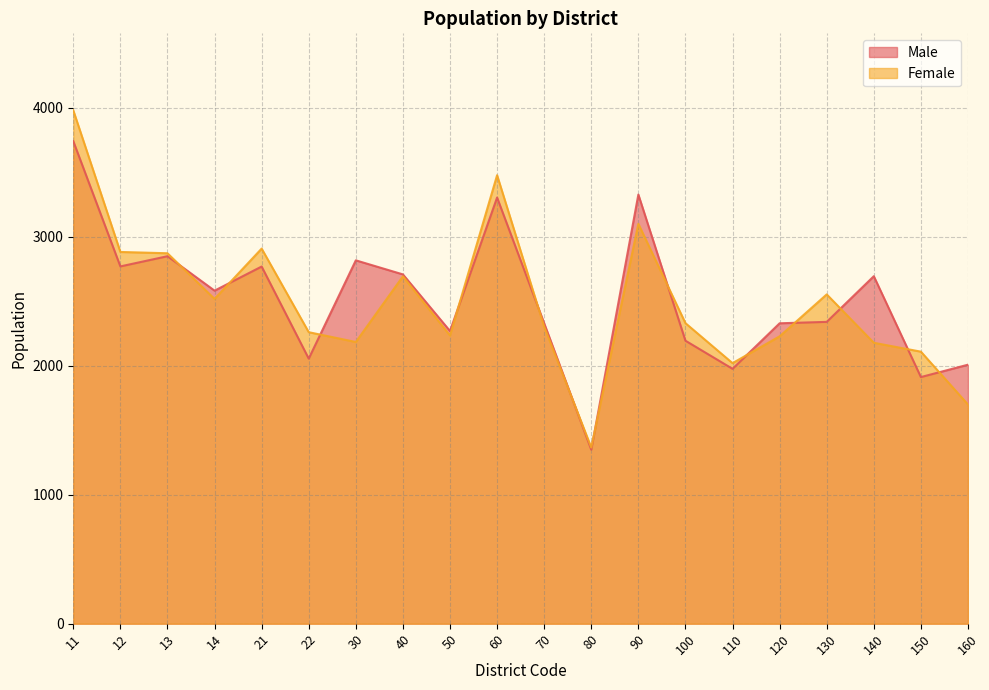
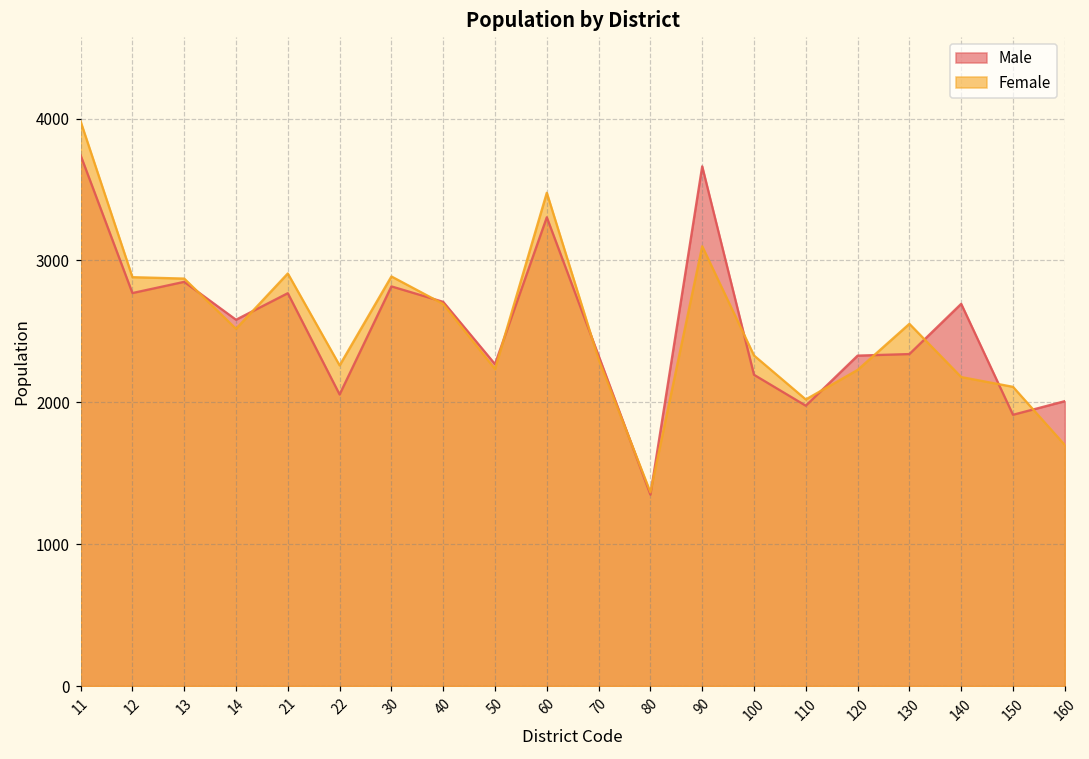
Female, 30: 2180 -> 2890
Male, 90: 3330 -> 3660
